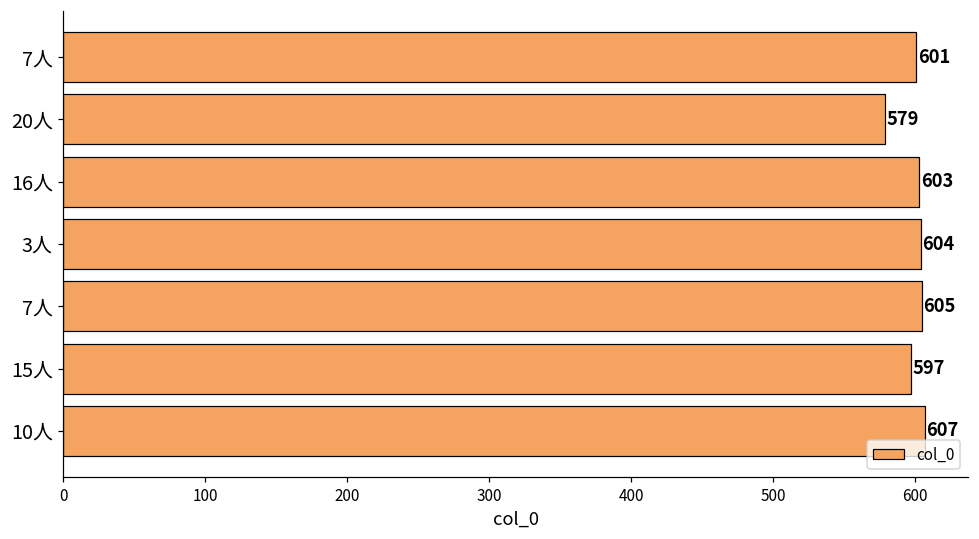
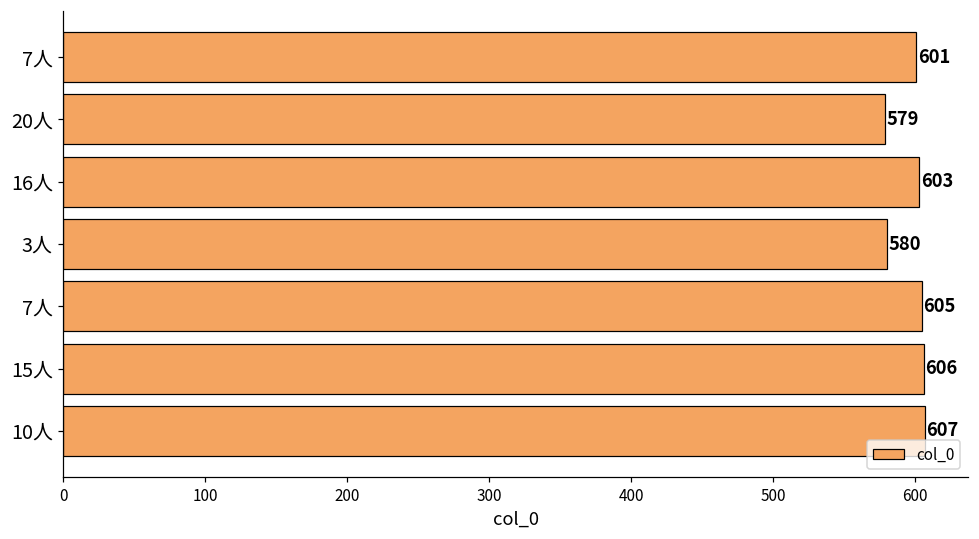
3人: 604 -> 580
15人: 597 -> 606
